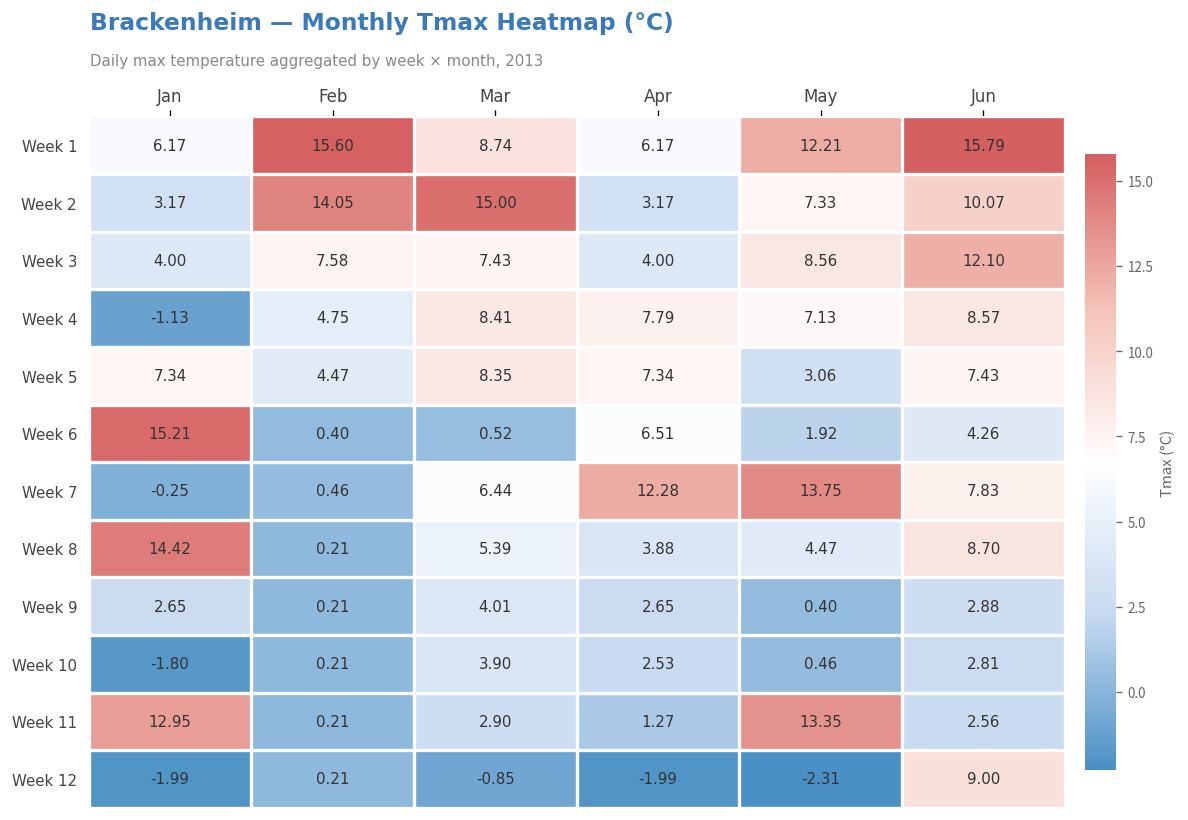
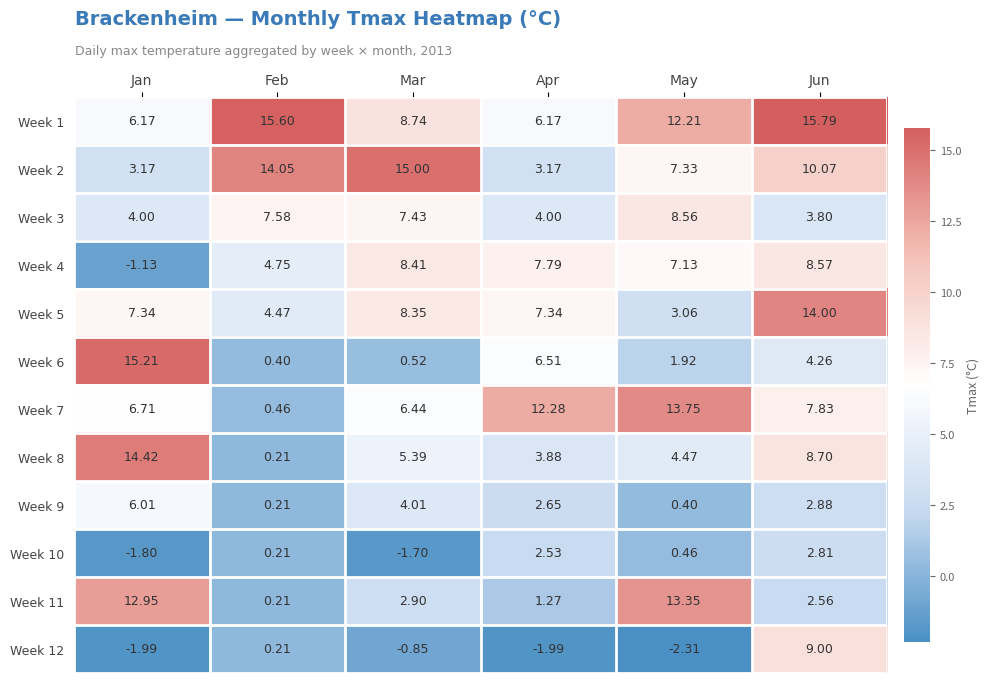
Week 3, Jun: 12.10 -> 3.80
Week 5, Jun: 7.43 -> 14.00
Week 7, Jan: -0.25 -> 6.71
Week 9, Jan: 2.65 -> 6.01
Week 10, Mar: 3.90 -> -1.70
